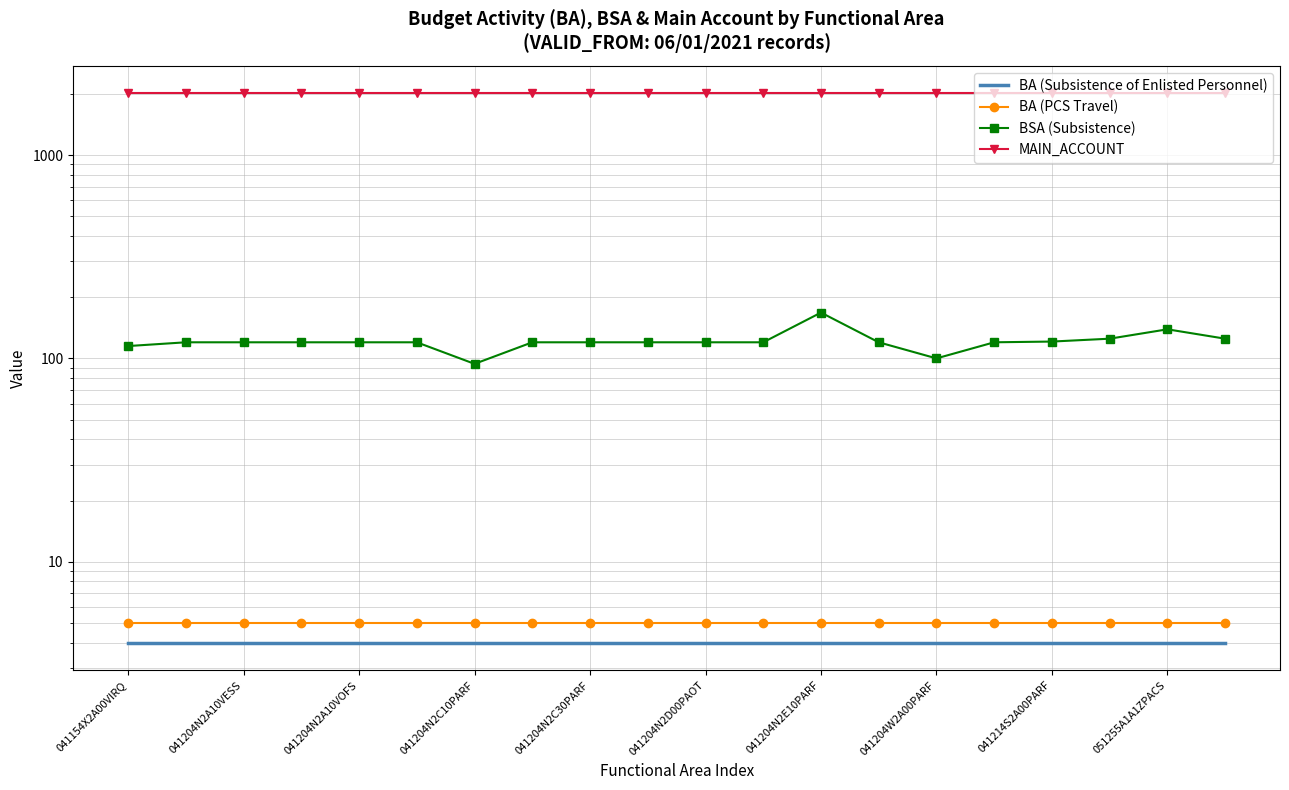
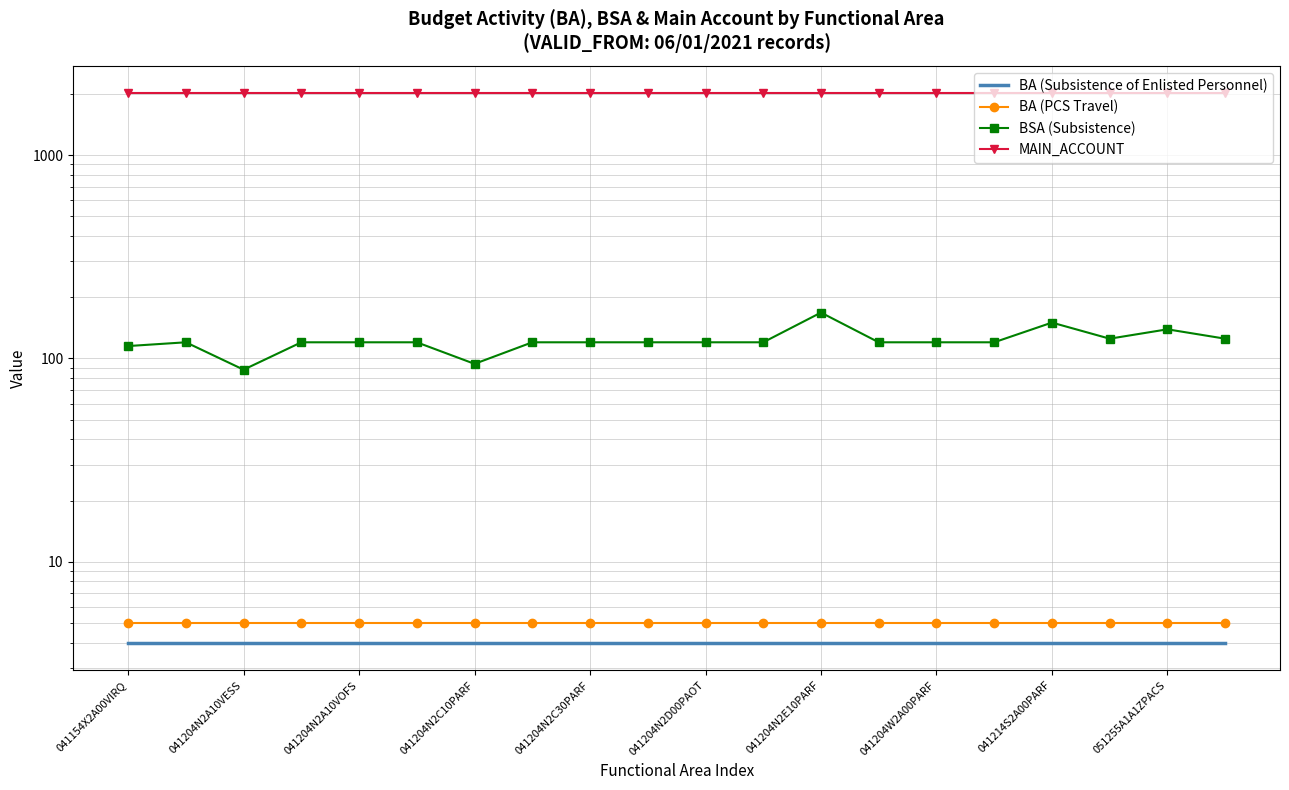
BSA (Subsistence), 041204N2A10VESS: 120 -> 88
BSA (Subsistence), 041204W2A00PARF: 100 -> 120
BSA (Subsistence), 041214S2A00PARF: 120 -> 150
